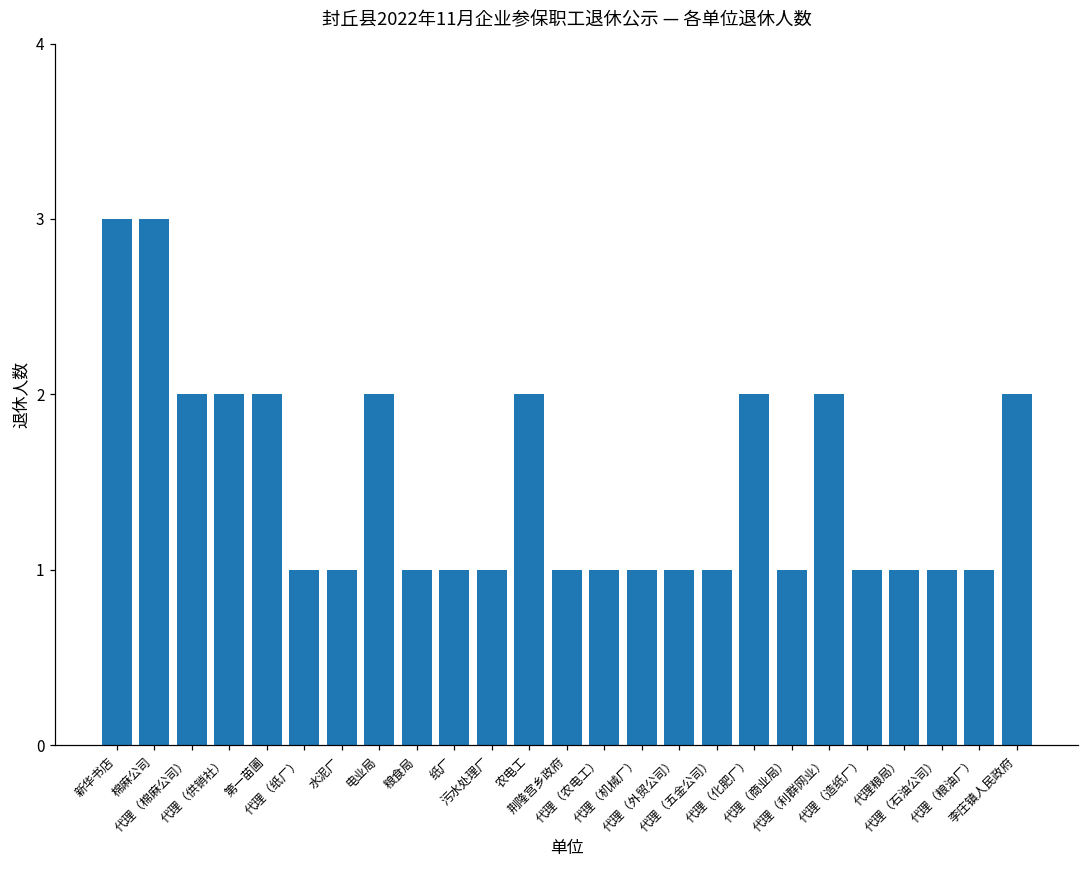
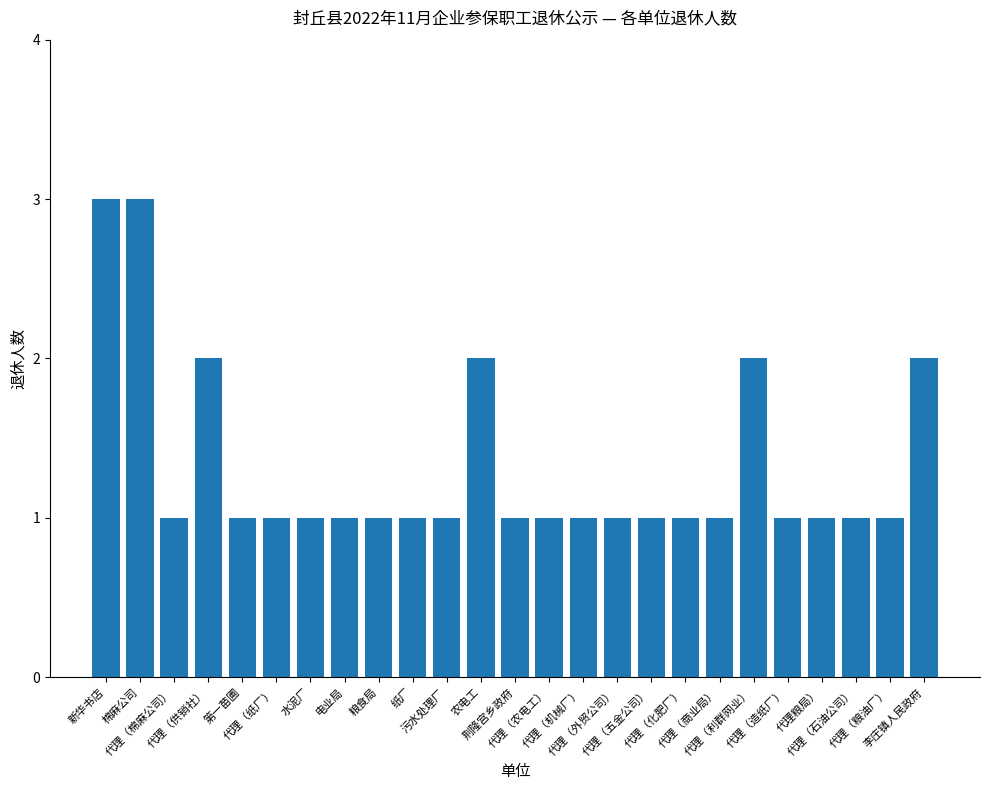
代理（棉麻公司）: 2 -> 1
第一苗圃: 2 -> 1
电业局: 2 -> 1
代理（化肥厂）: 2 -> 1
